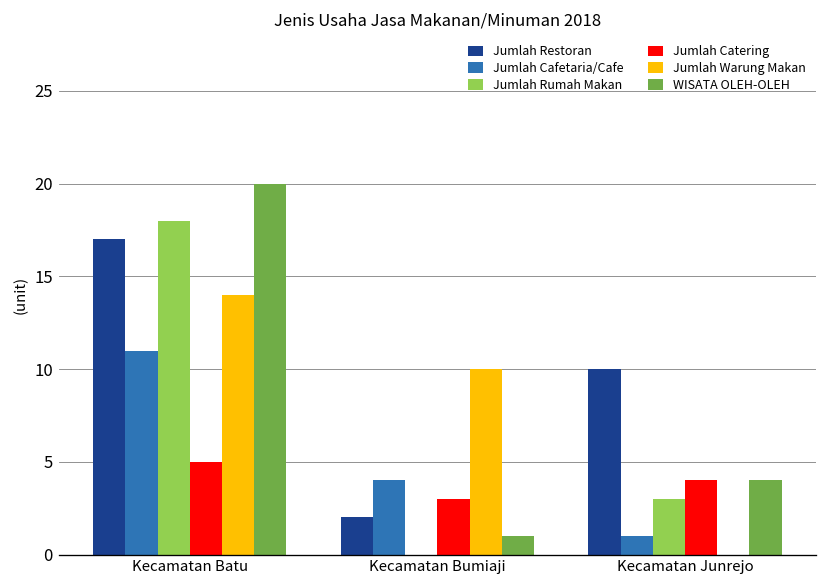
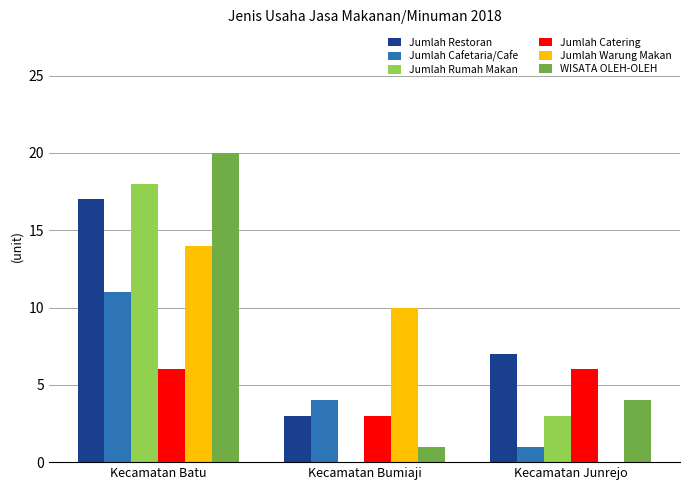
Jumlah Catering, Kecamatan Batu: 5 -> 6
Jumlah Restoran, Kecamatan Bumiaji: 2 -> 3
Jumlah Restoran, Kecamatan Junrejo: 10 -> 7
Jumlah Catering, Kecamatan Junrejo: 4 -> 6
